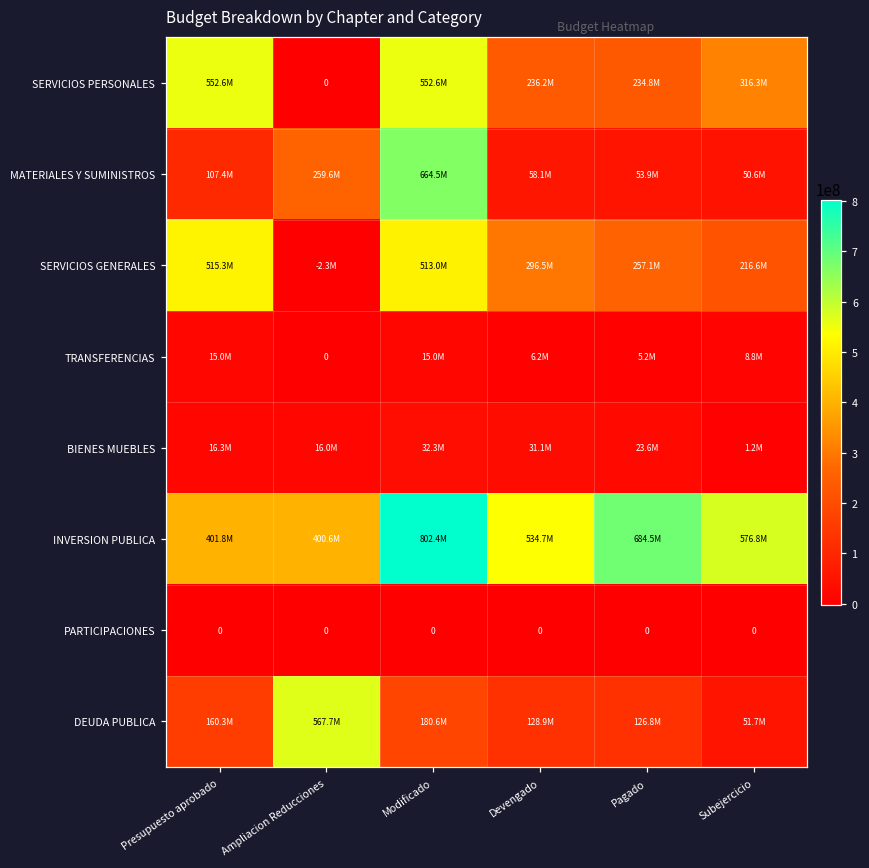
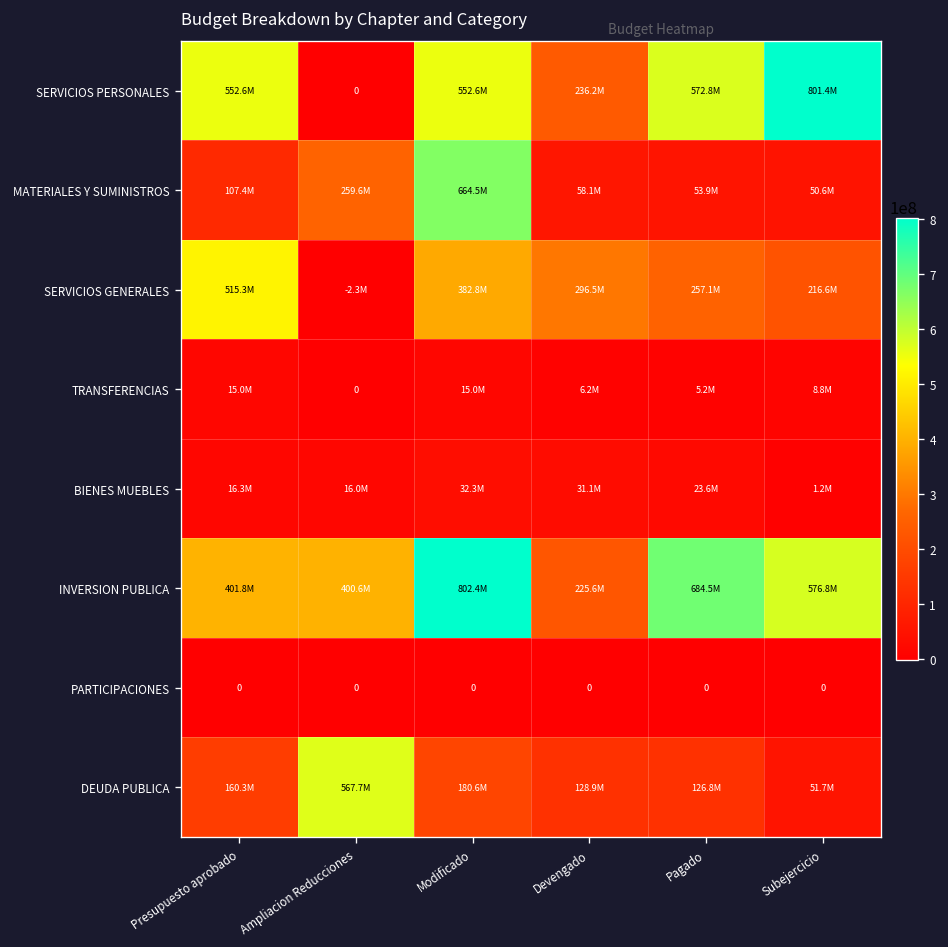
SERVICIOS PERSONALES, Pagado: 234.8M -> 572.8M
SERVICIOS PERSONALES, Subejercicio: 316.3M -> 801.4M
SERVICIOS GENERALES, Modificado: 513.0M -> 382.8M
INVERSION PUBLICA, Devengado: 534.7M -> 225.6M
